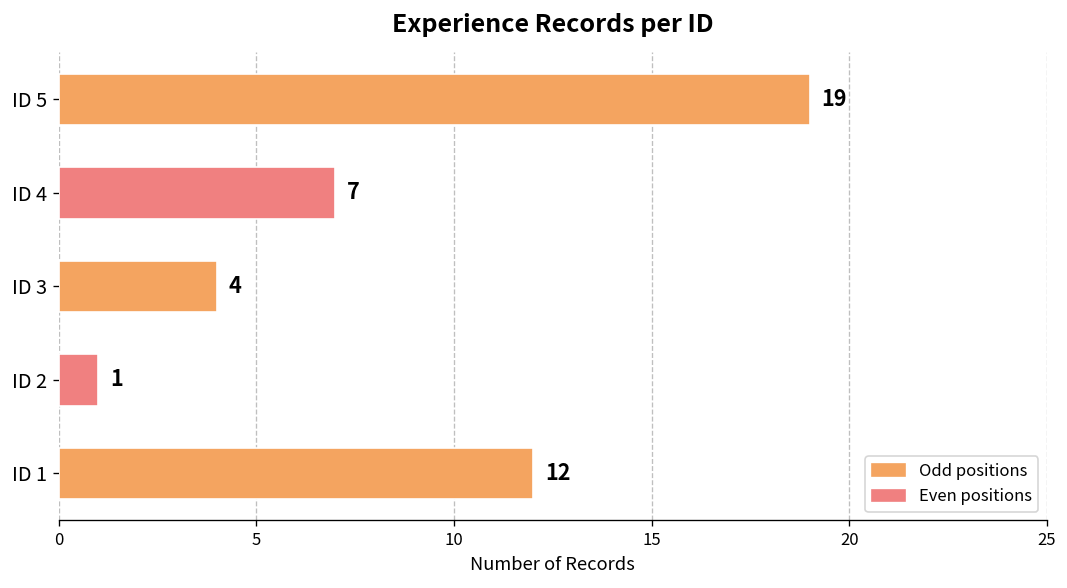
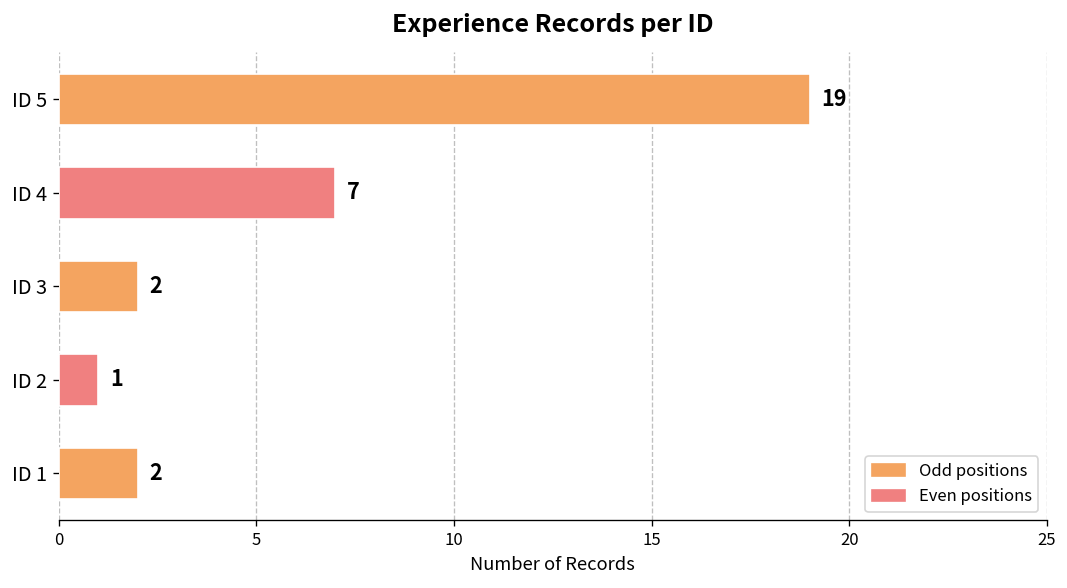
ID 3: 4 -> 2
ID 1: 12 -> 2
